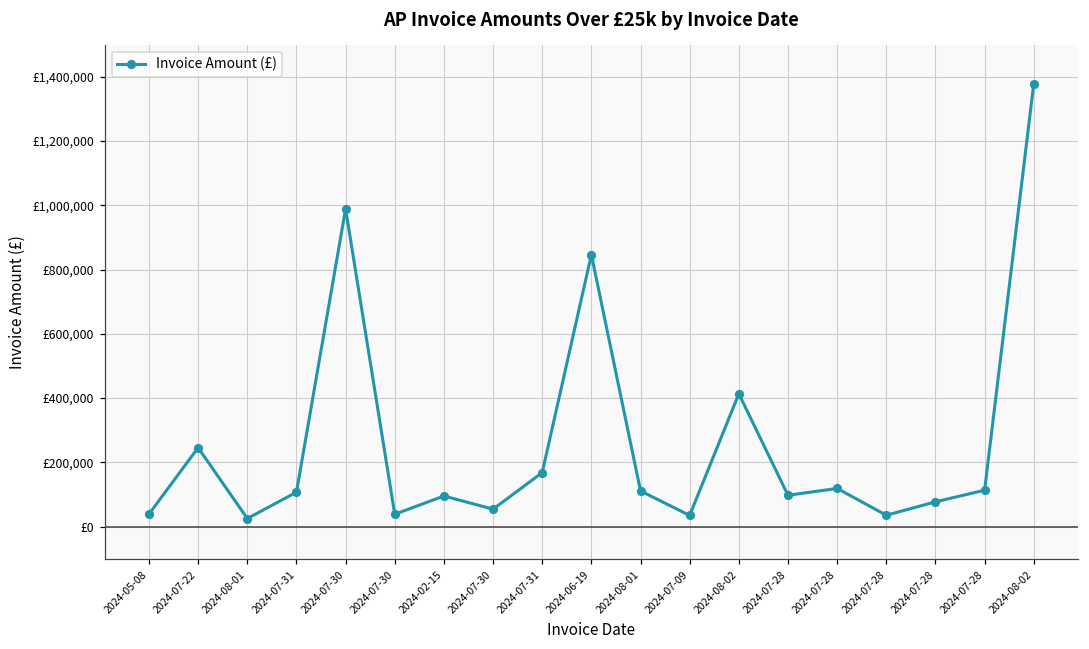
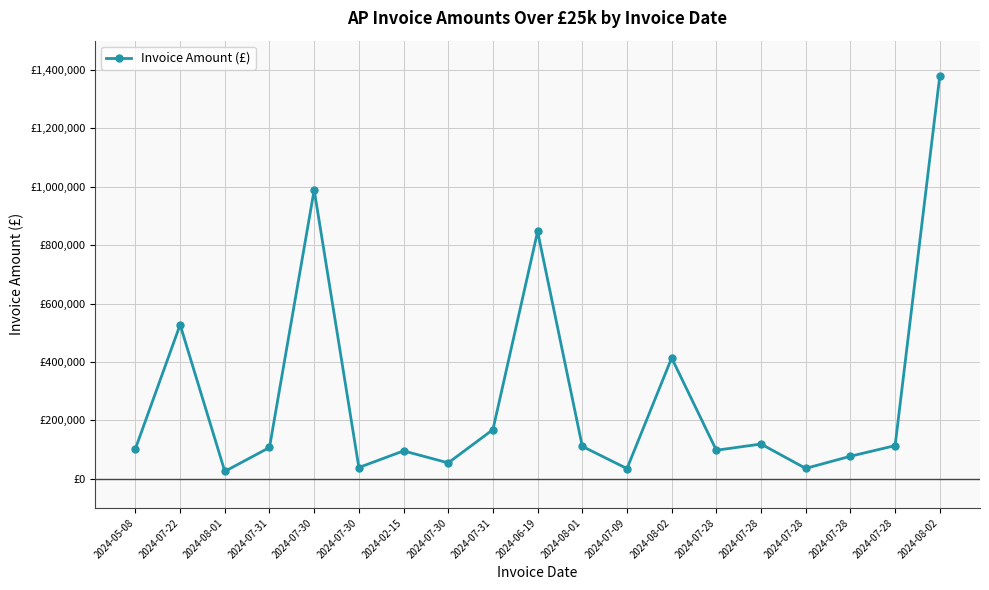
2024-05-08: £40,000 -> £100,000
2024-07-22: £250,000 -> £530,000
